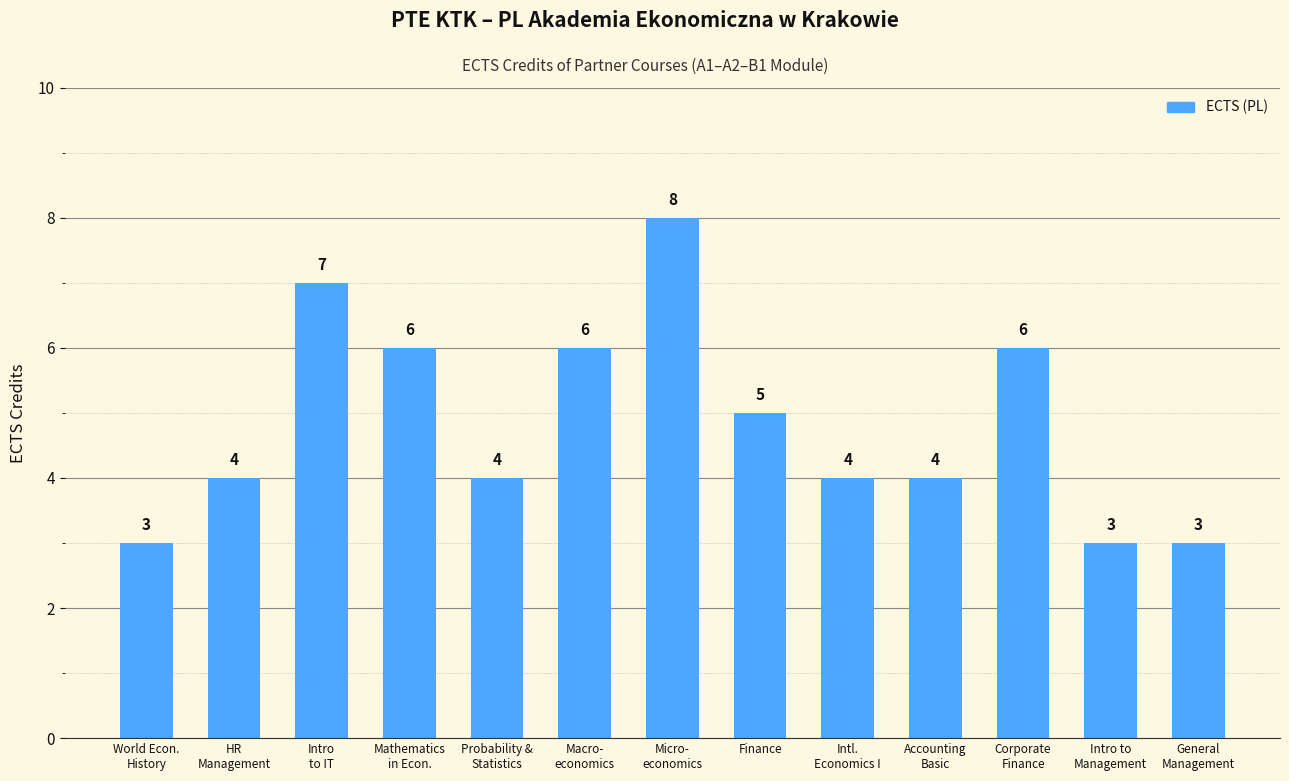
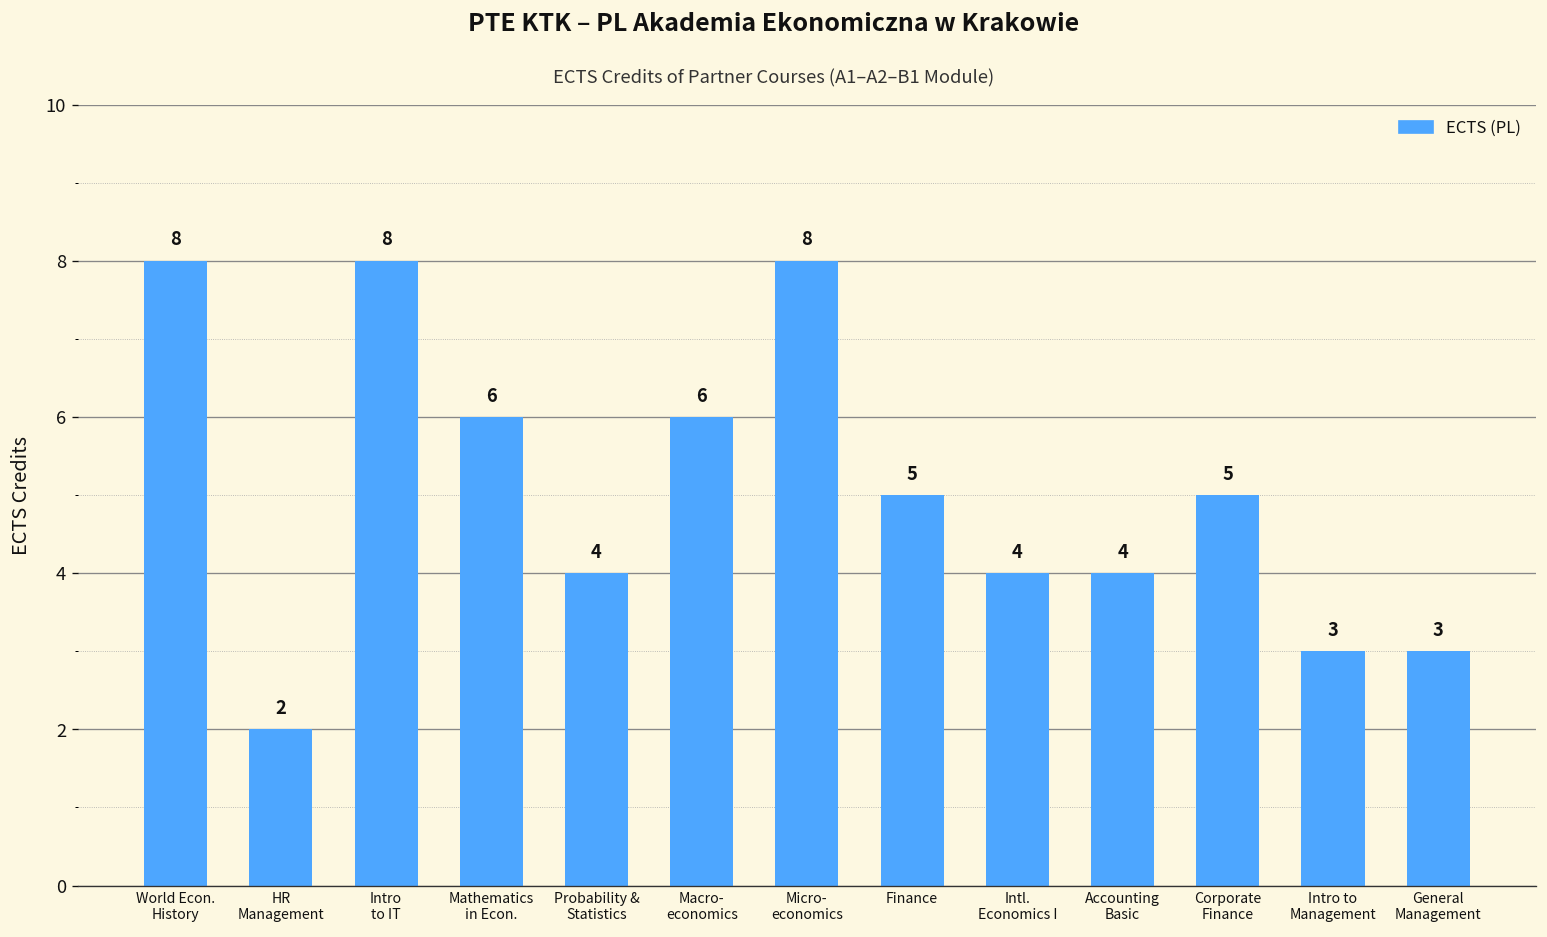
World Econ. History: 3 -> 8
HR Management: 4 -> 2
Intro to IT: 7 -> 8
Corporate Finance: 6 -> 5
